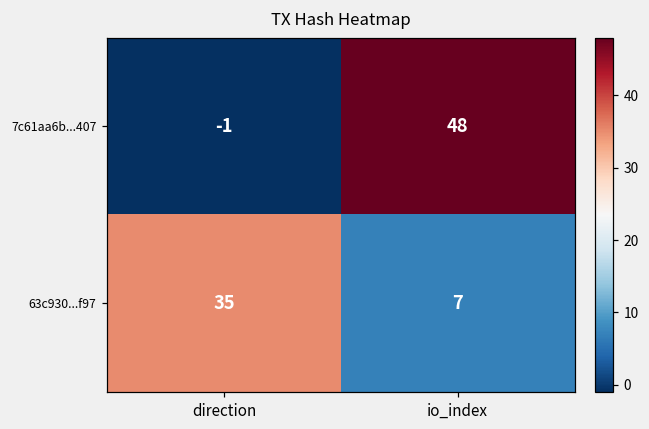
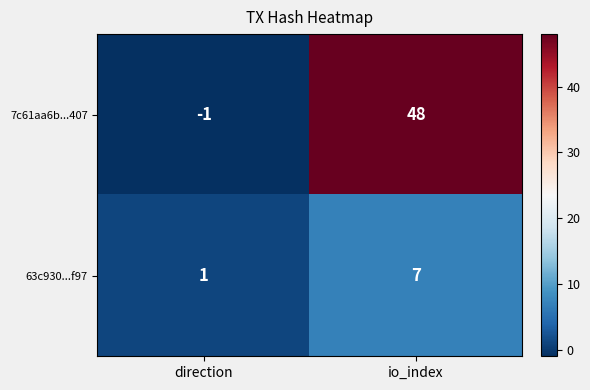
63c930...f97, direction: 35 -> 1
